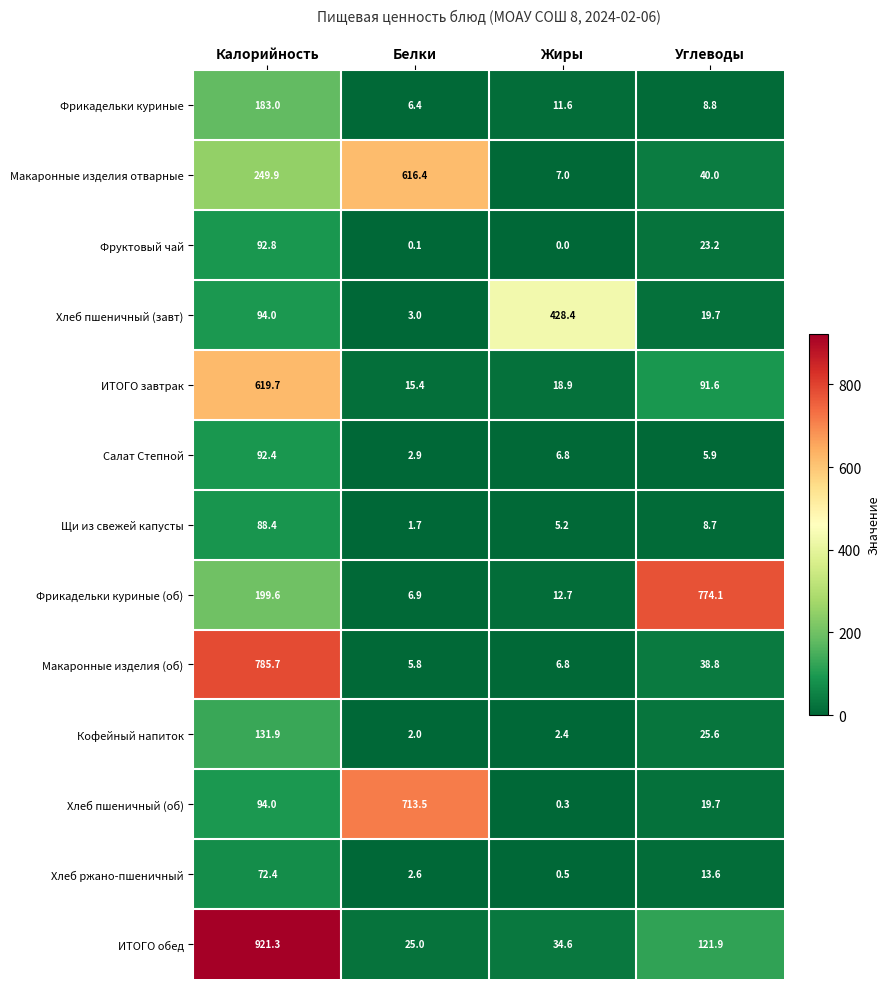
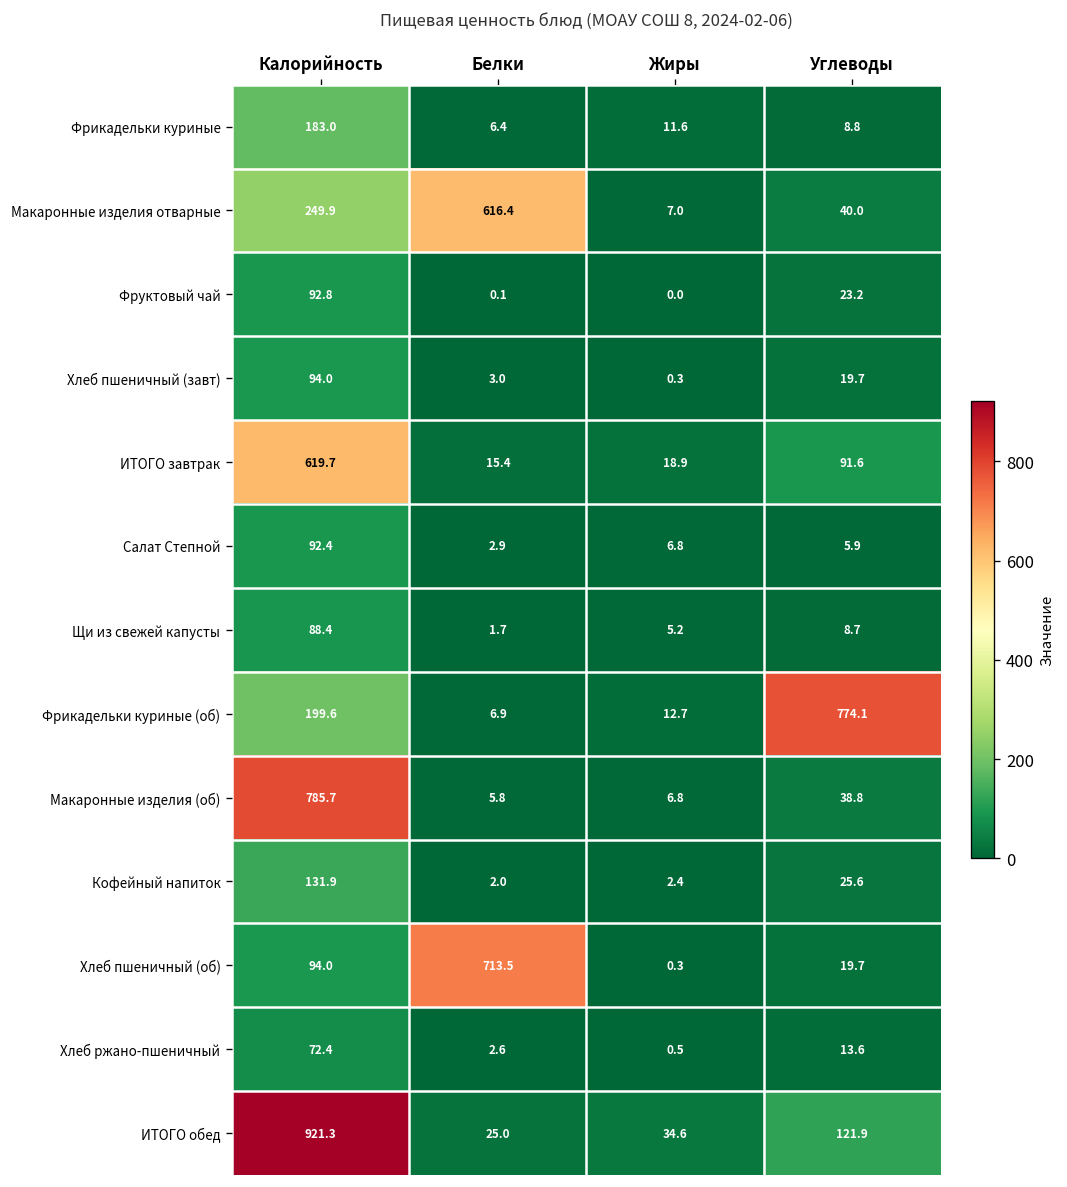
Хлеб пшеничный (завт), Жиры: 428.4 -> 0.3
